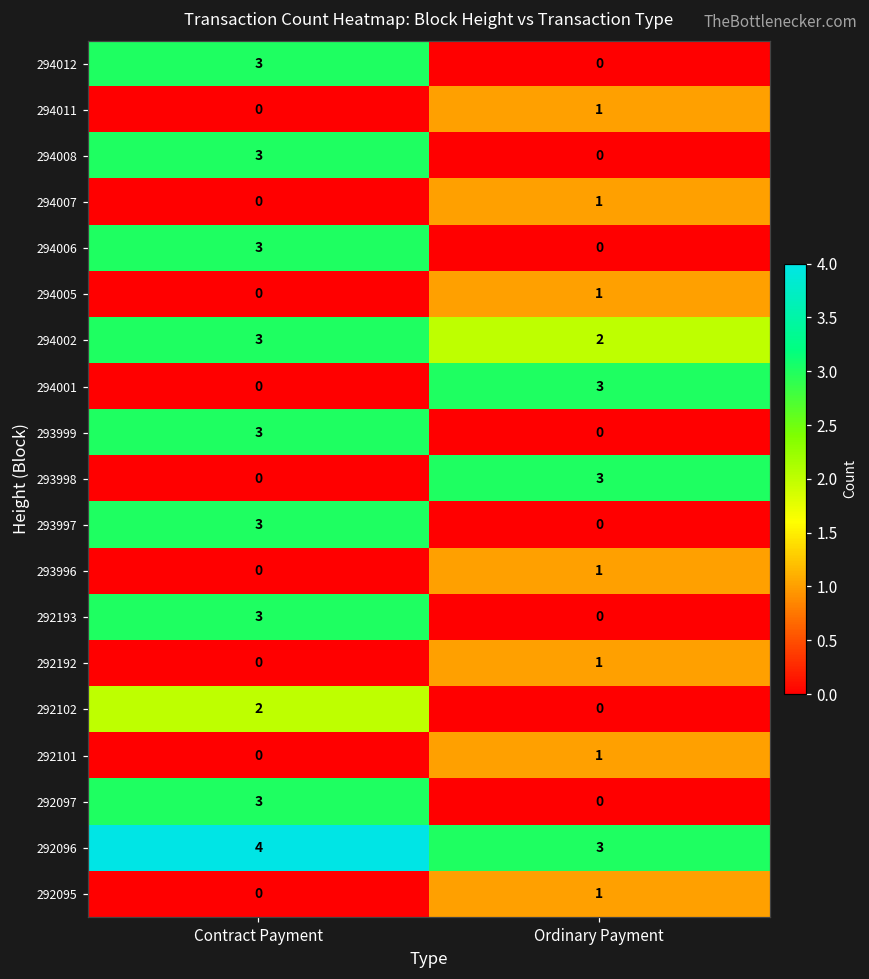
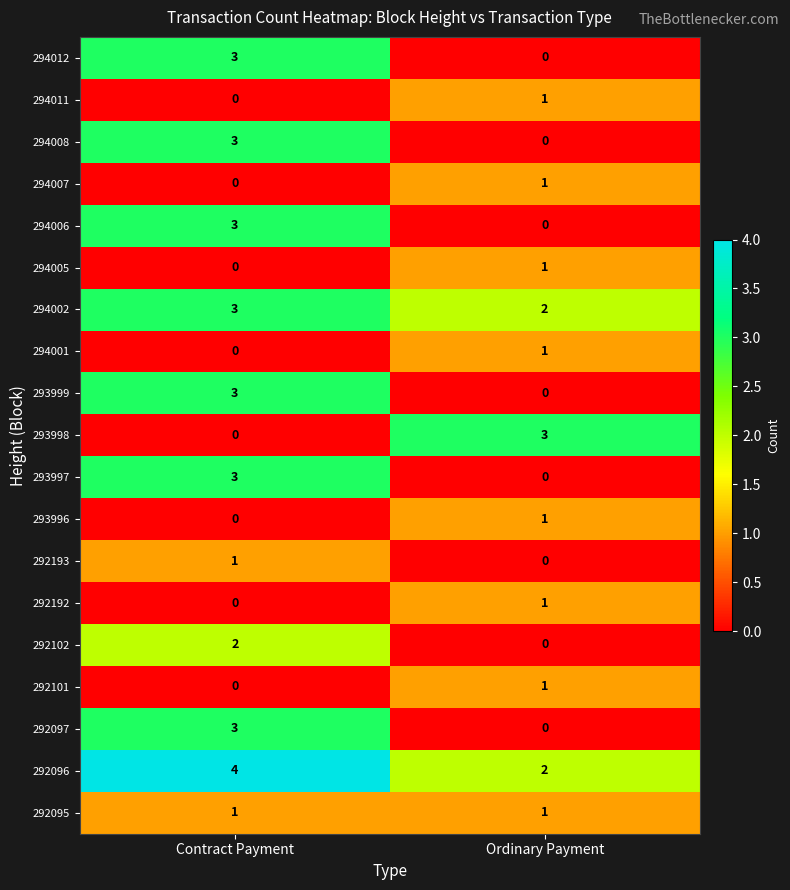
294001, Ordinary Payment: 3 -> 1
292193, Contract Payment: 3 -> 1
292096, Ordinary Payment: 3 -> 2
292095, Contract Payment: 0 -> 1
